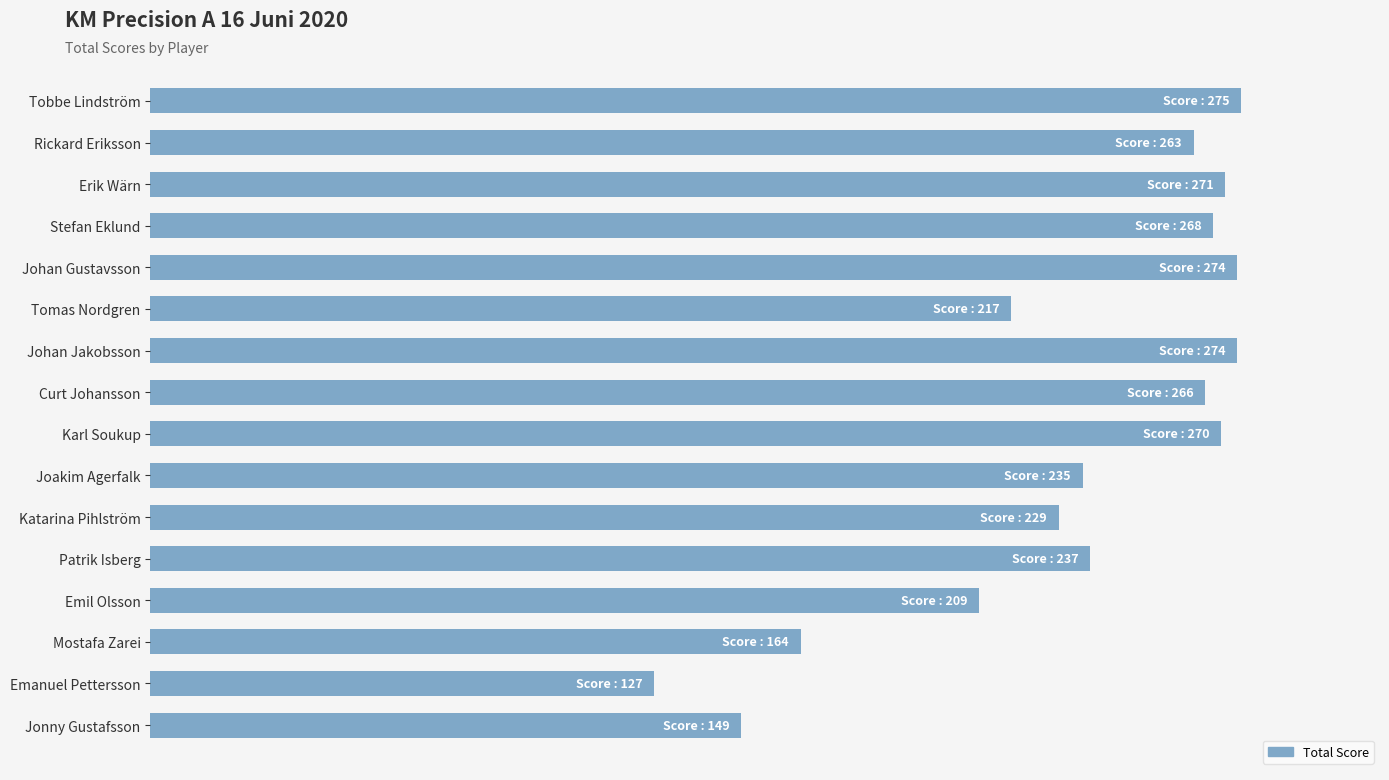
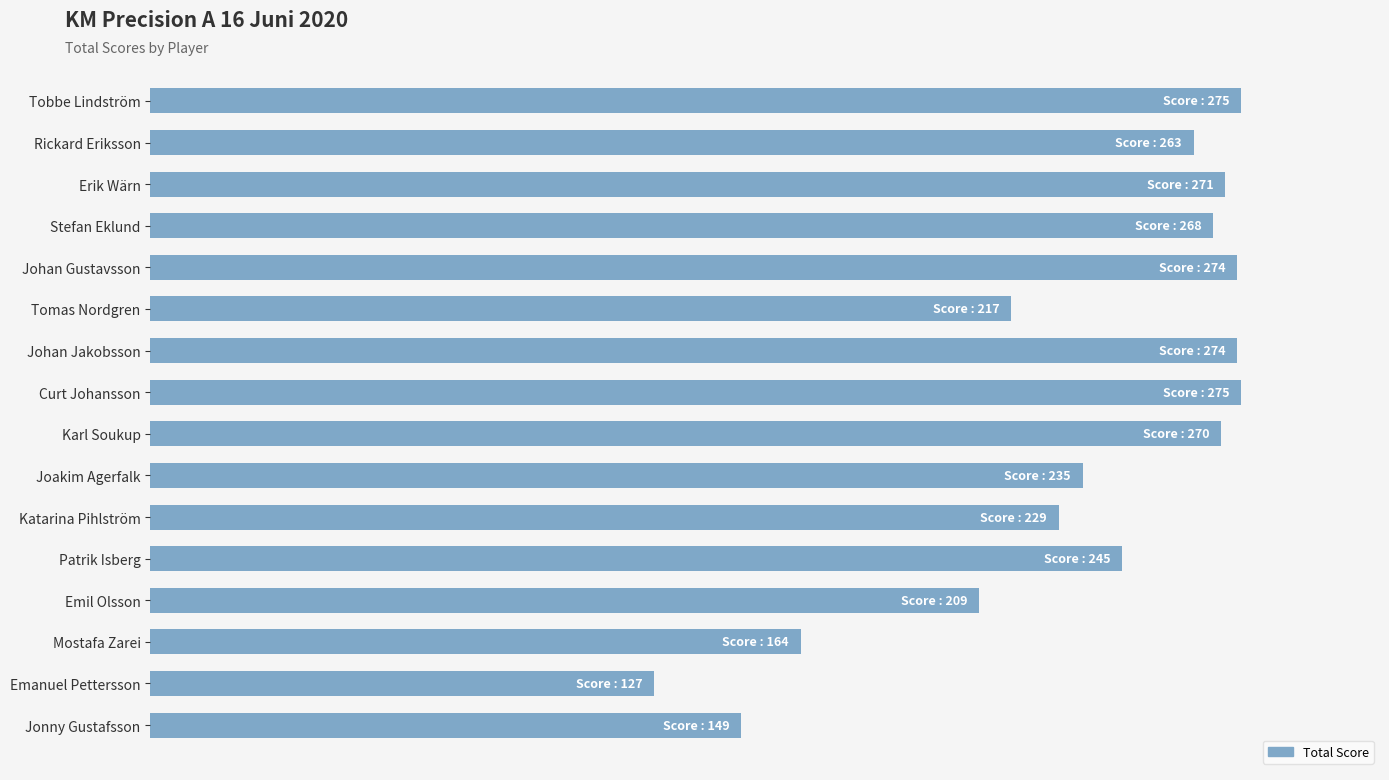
Curt Johansson: 266 -> 275
Patrik Isberg: 237 -> 245
